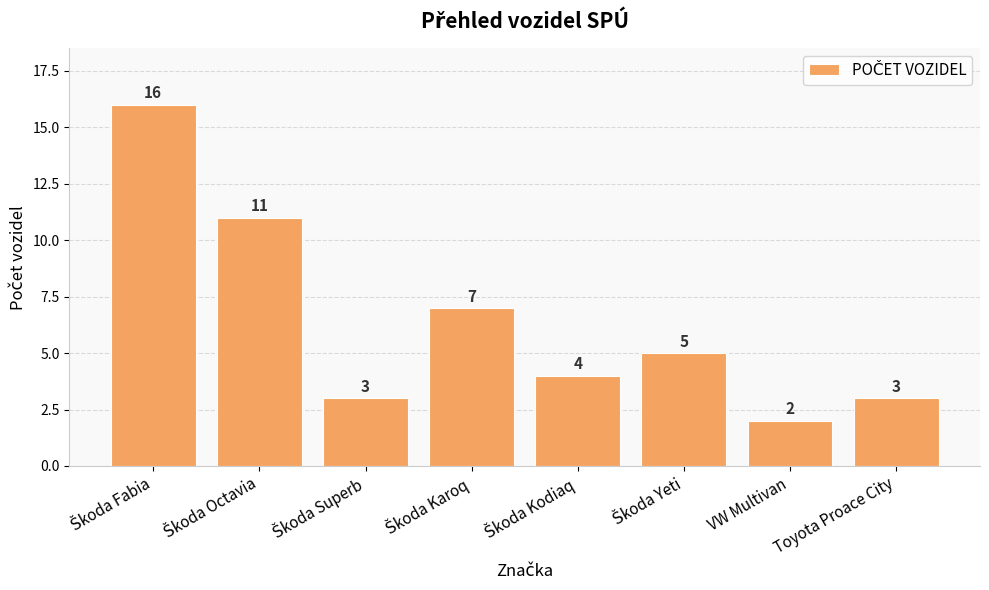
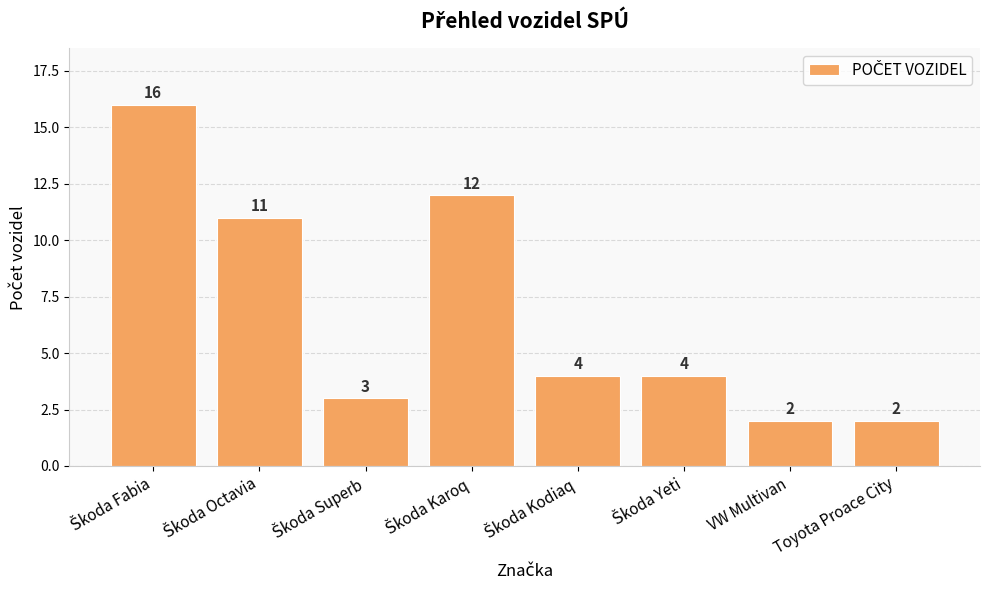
Škoda Karoq: 7 -> 12
Škoda Yeti: 5 -> 4
Toyota Proace City: 3 -> 2
